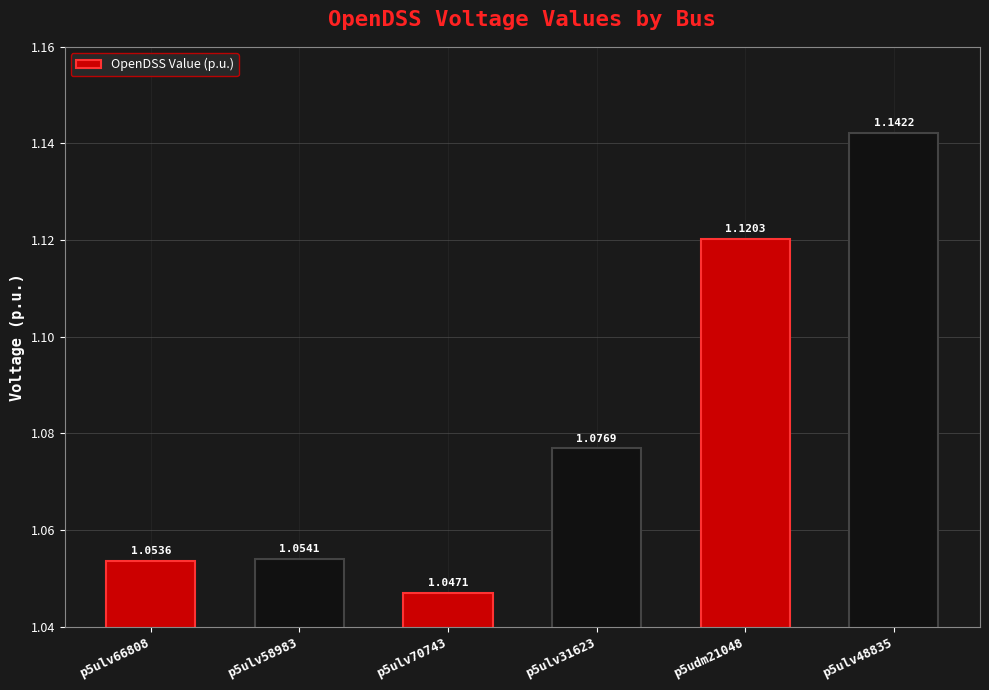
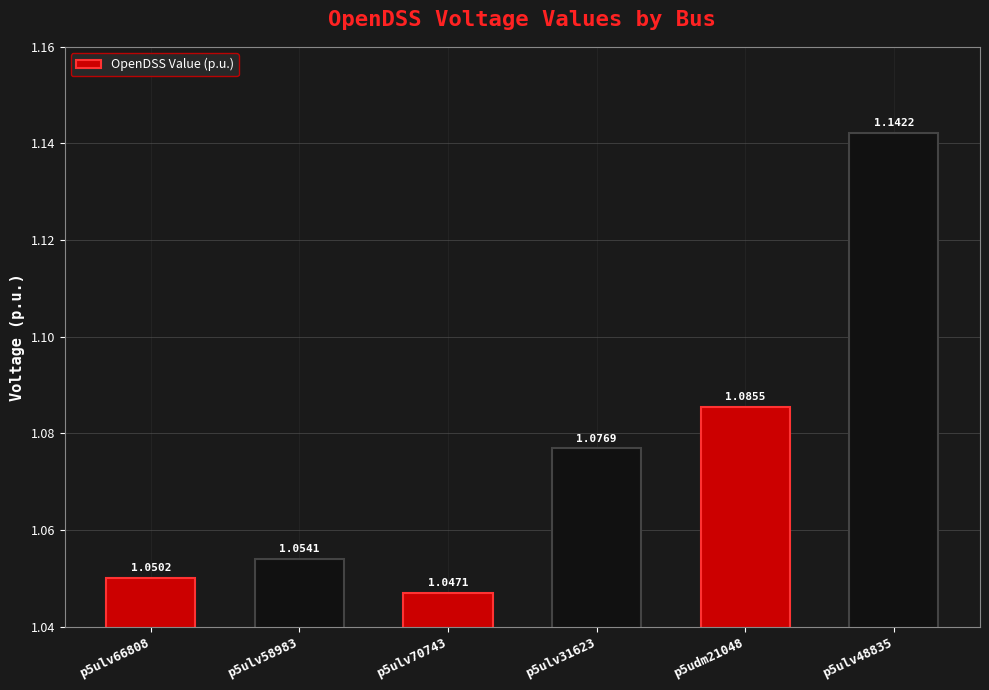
p5ulv66808: 1.0536 -> 1.0502
p5udm21048: 1.1203 -> 1.0855
